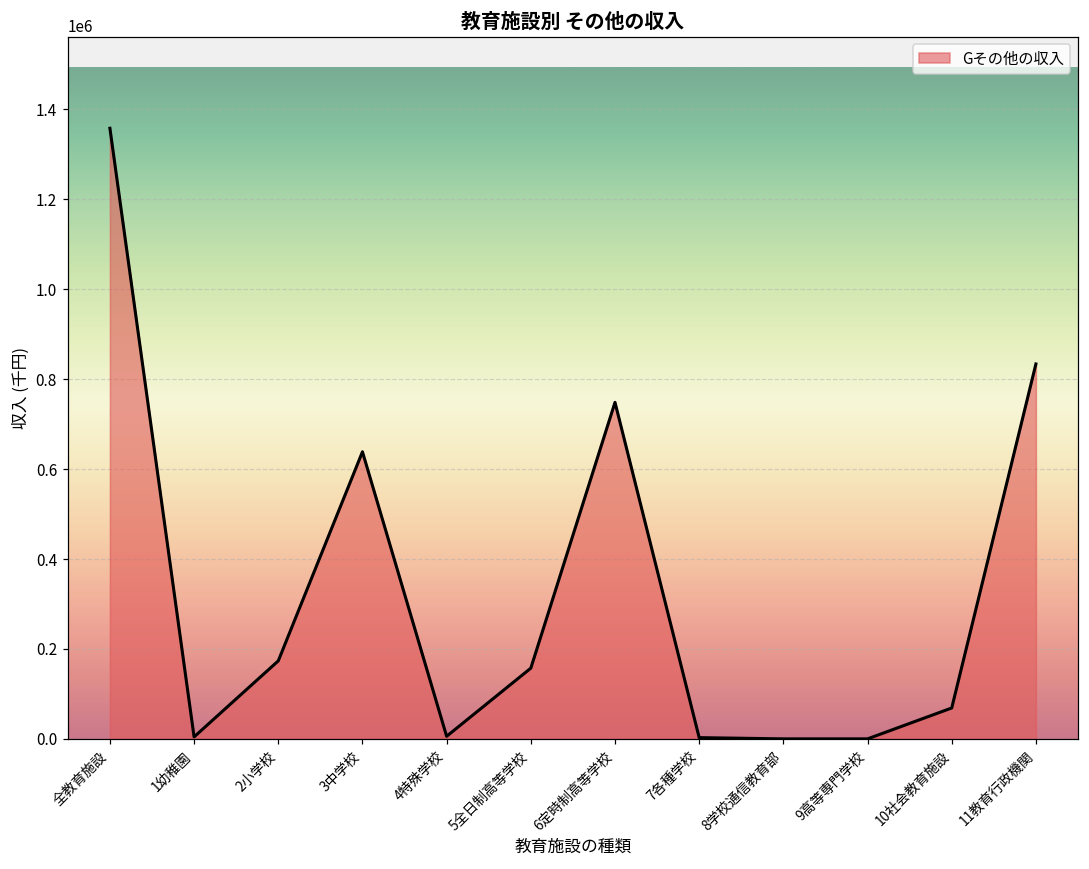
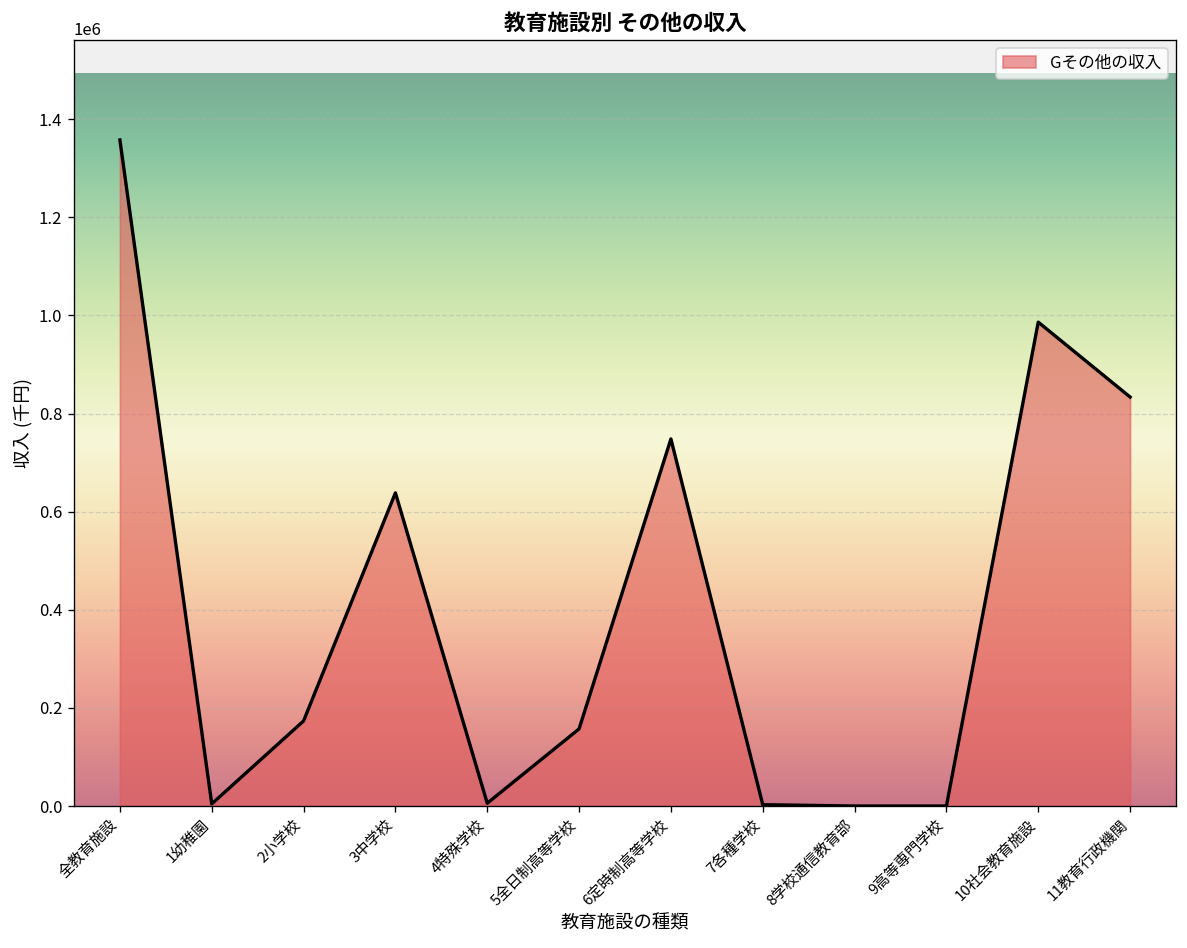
10社会教育施設: 70000 -> 990000
